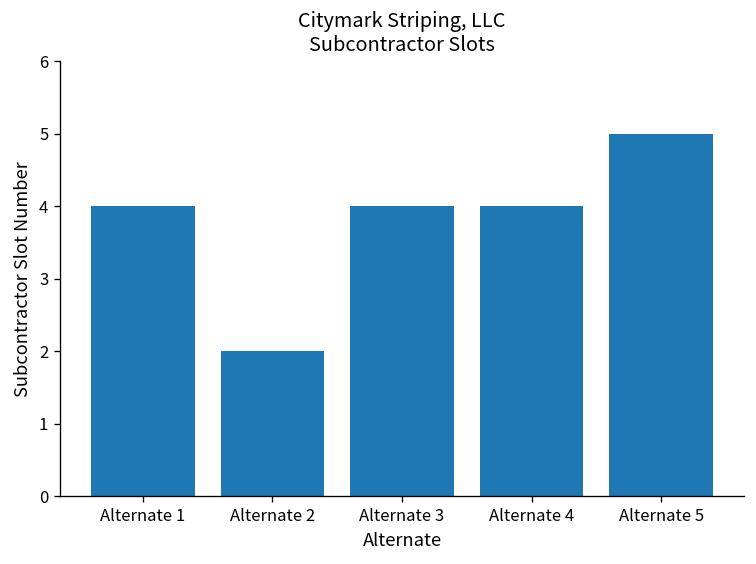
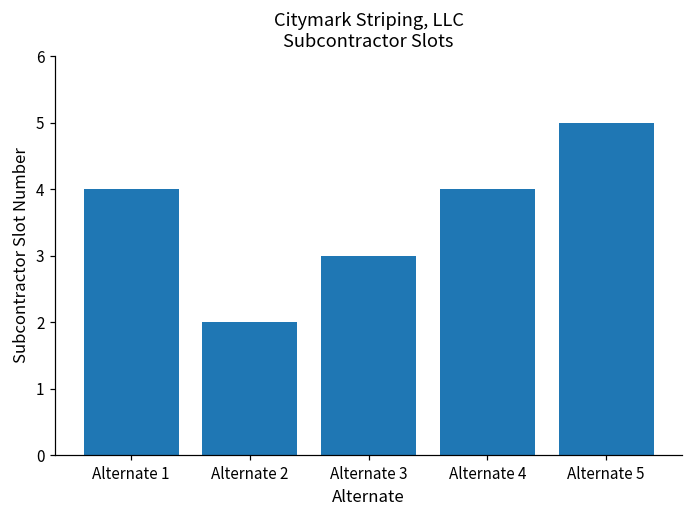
Alternate 3: 4 -> 3
